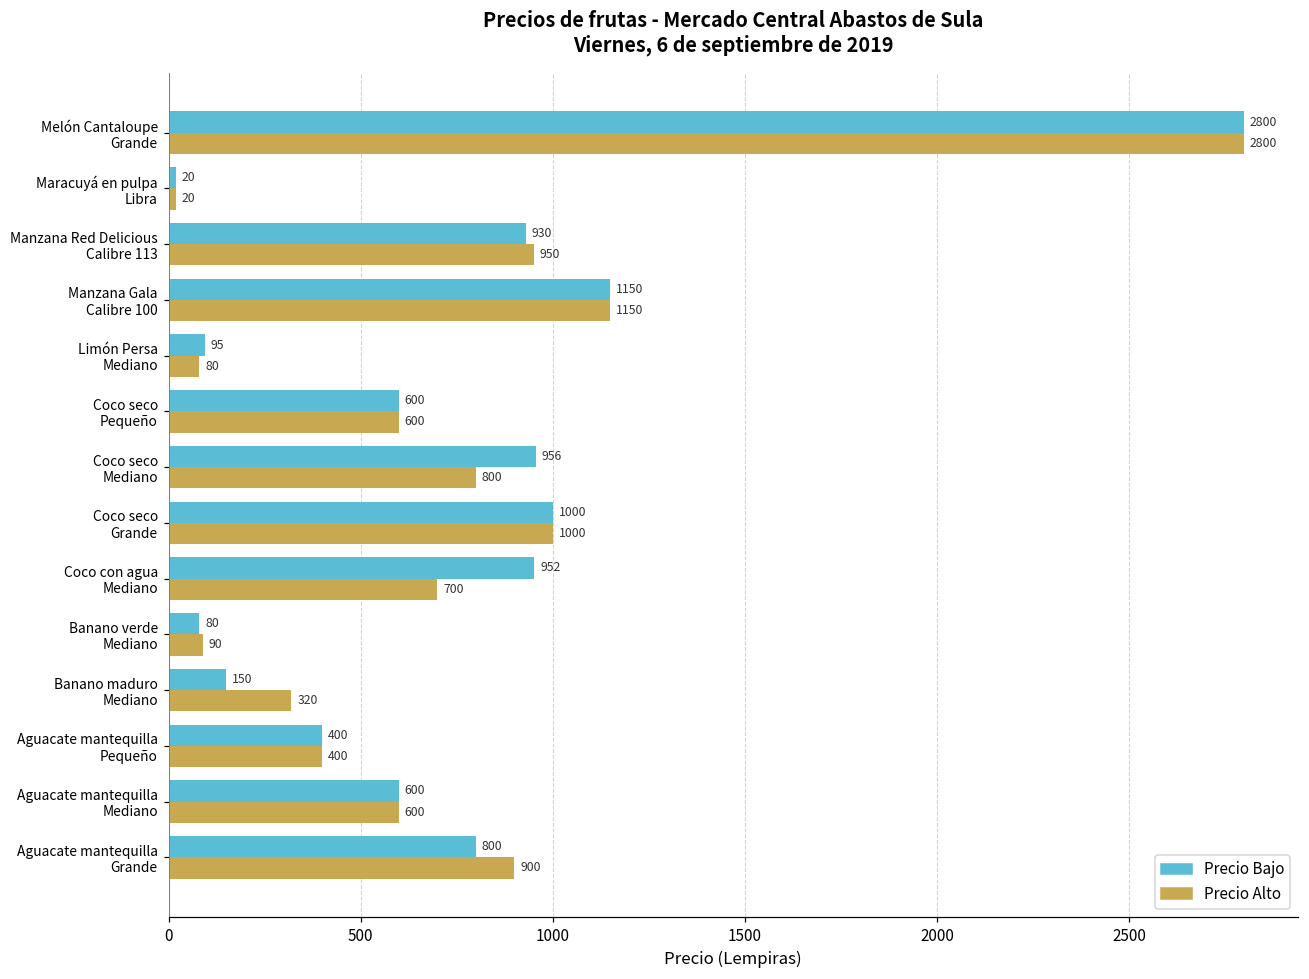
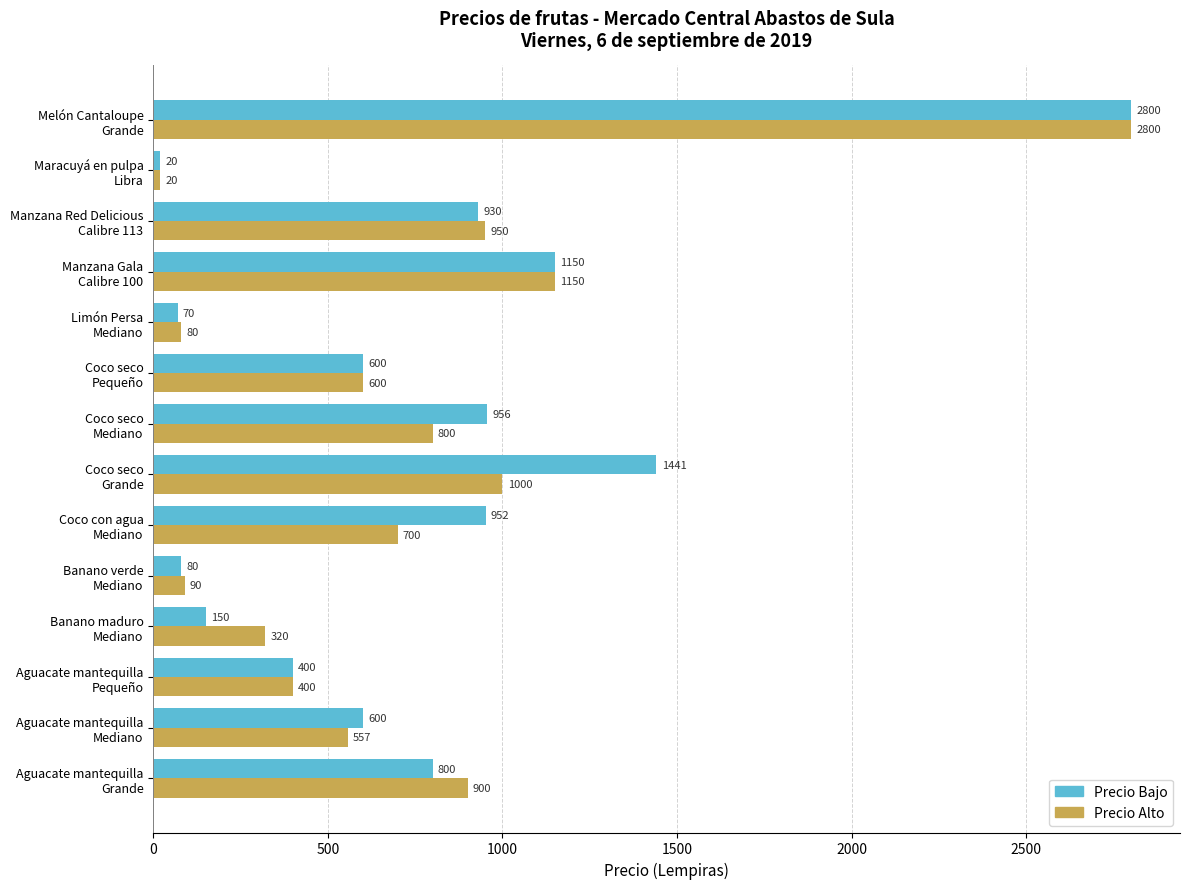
Precio Bajo, Limón Persa Mediano: 95 -> 70
Precio Bajo, Coco seco Grande: 1000 -> 1441
Precio Alto, Aguacate mantequilla Mediano: 600 -> 557
